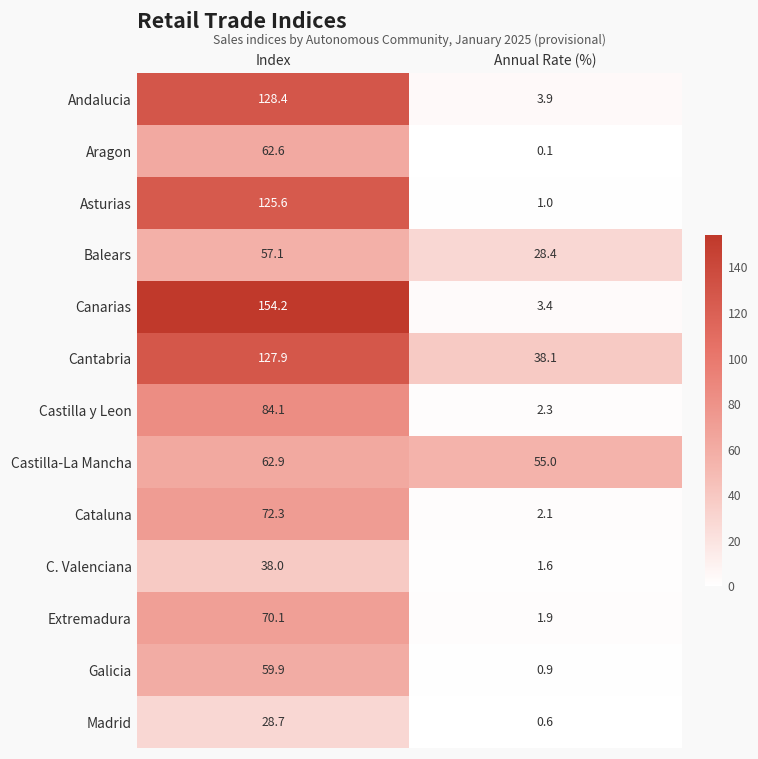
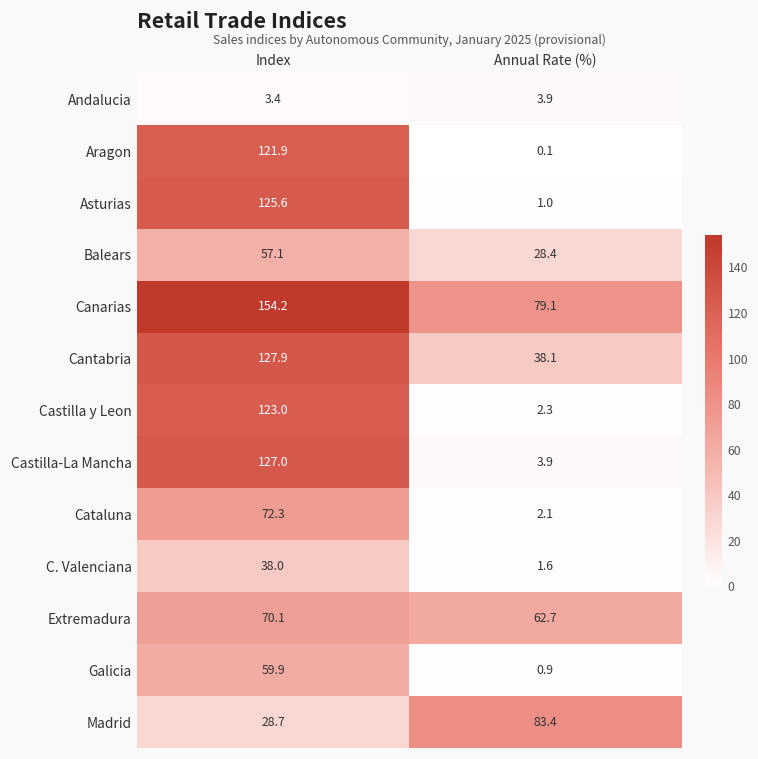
Andalucia, Index: 128.4 -> 3.4
Aragon, Index: 62.6 -> 121.9
Canarias, Annual Rate (%): 3.4 -> 79.1
Castilla y Leon, Index: 84.1 -> 123.0
Castilla-La Mancha, Index: 62.9 -> 127.0
Castilla-La Mancha, Annual Rate (%): 55.0 -> 3.9
Extremadura, Annual Rate (%): 1.9 -> 62.7
Madrid, Annual Rate (%): 0.6 -> 83.4
